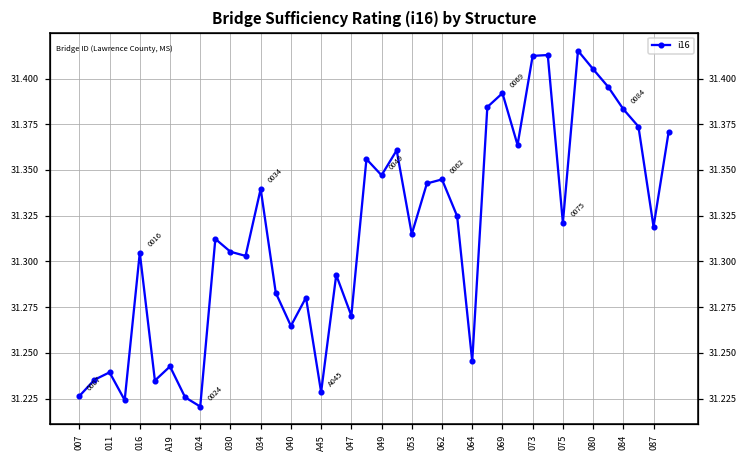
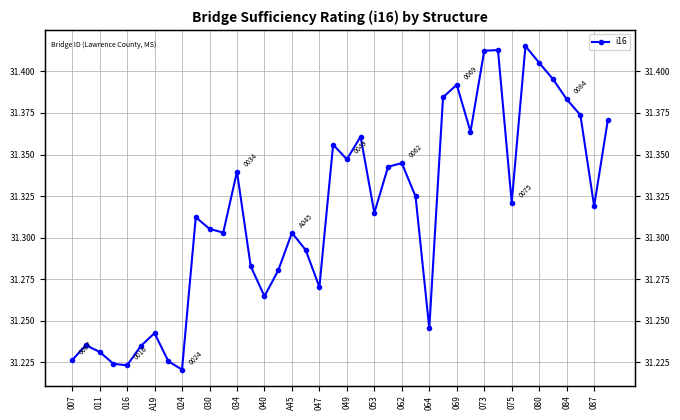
011: 31.239 -> 31.231
016: 31.305 -> 31.223
A45: 31.229 -> 31.303
